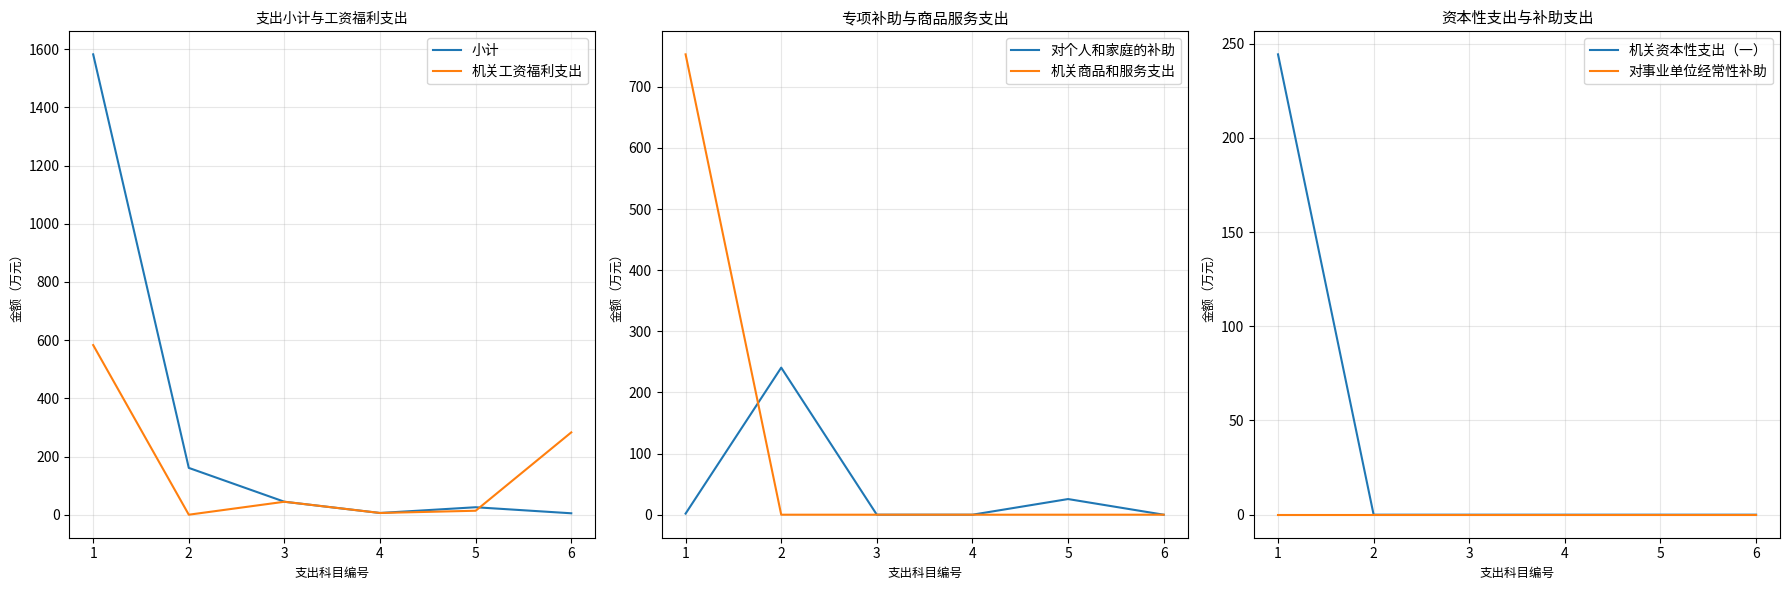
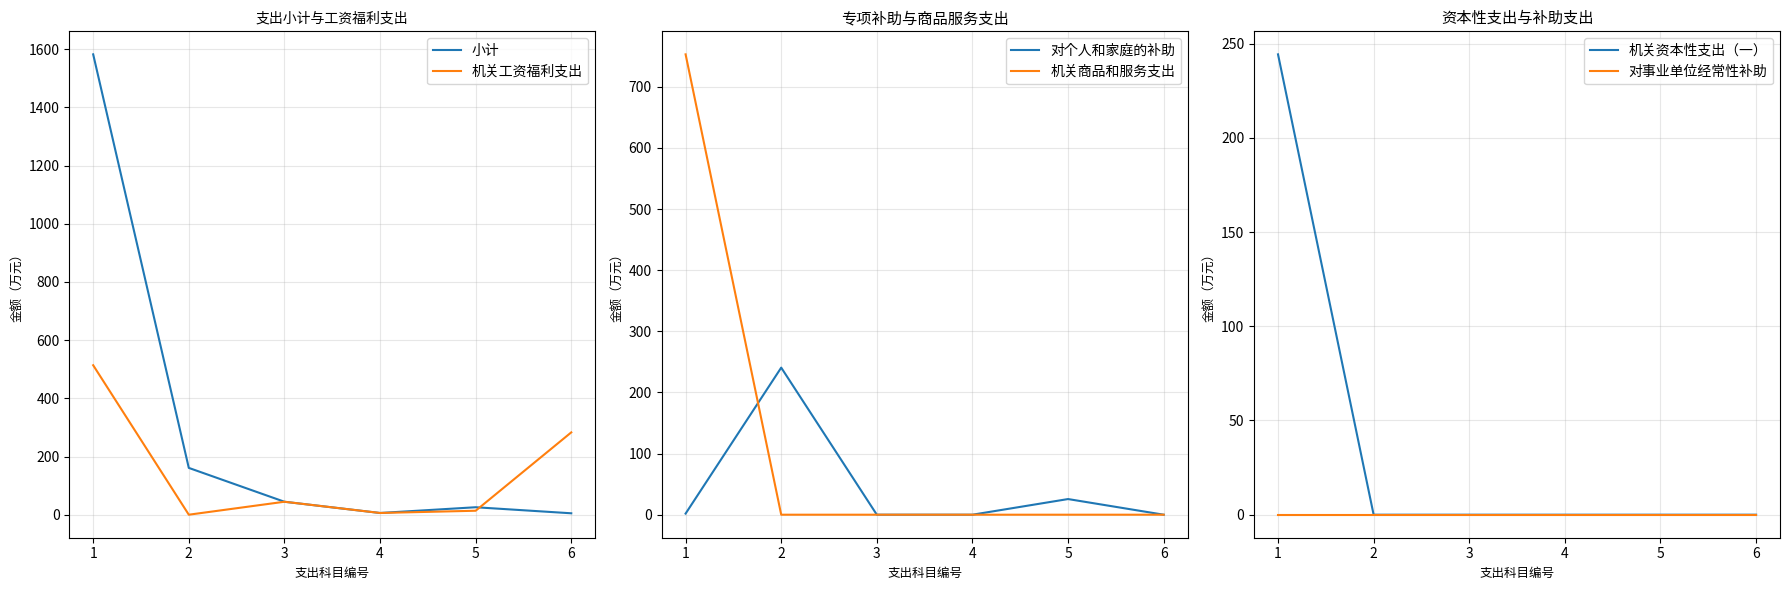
支出小计与工资福利支出, 机关工资福利支出, 1: 580 -> 510
